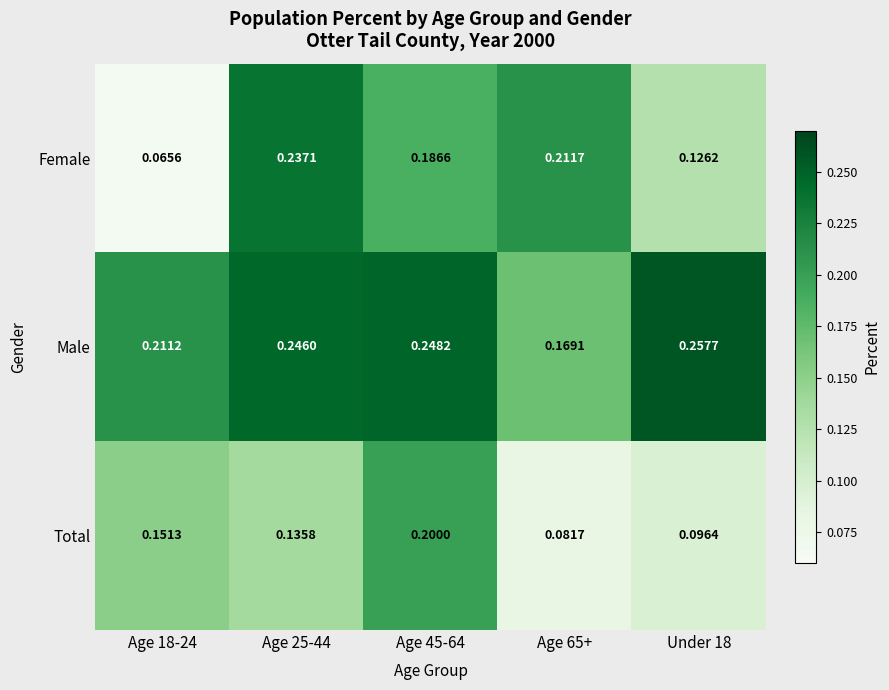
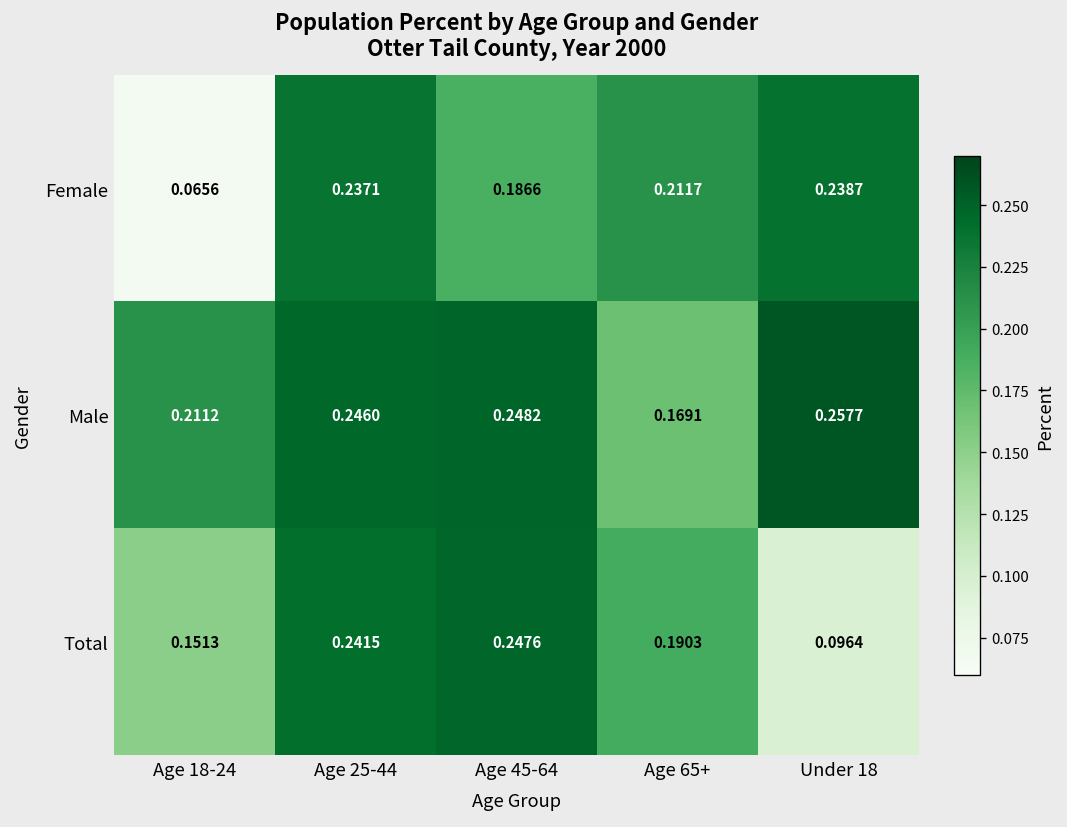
Female, Under 18: 0.1262 -> 0.2387
Total, Age 25-44: 0.1358 -> 0.2415
Total, Age 45-64: 0.2000 -> 0.2476
Total, Age 65+: 0.0817 -> 0.1903
